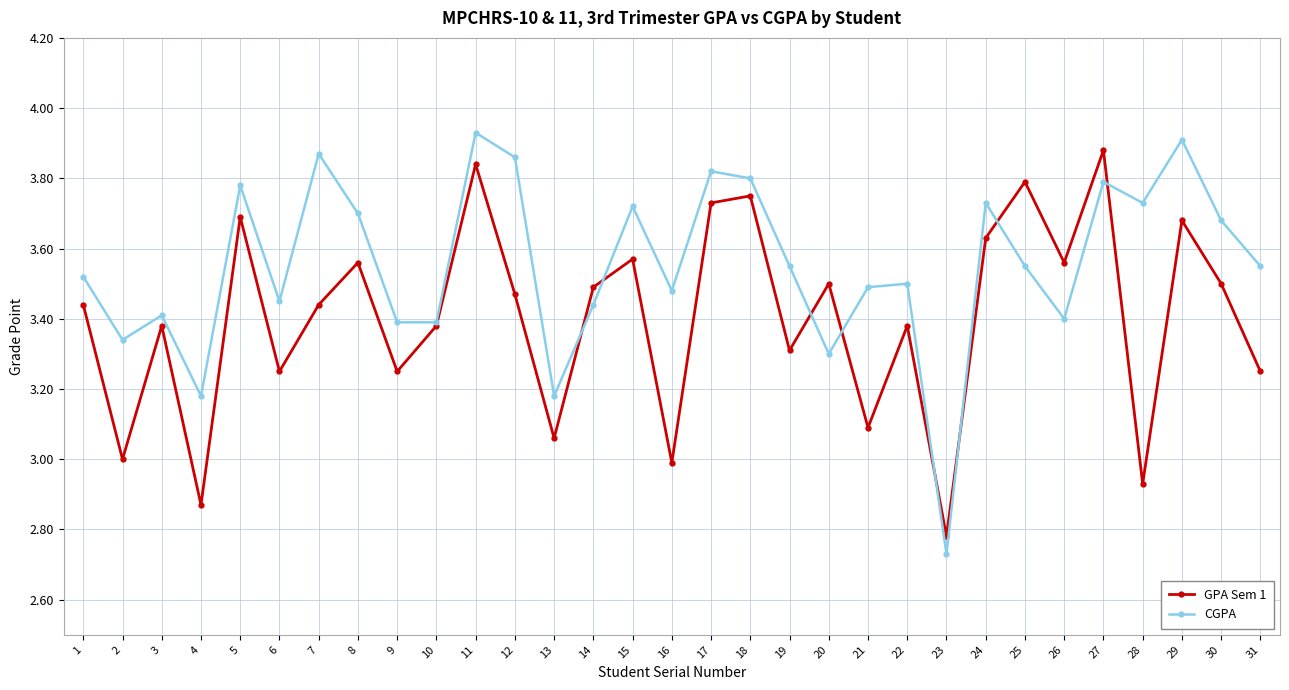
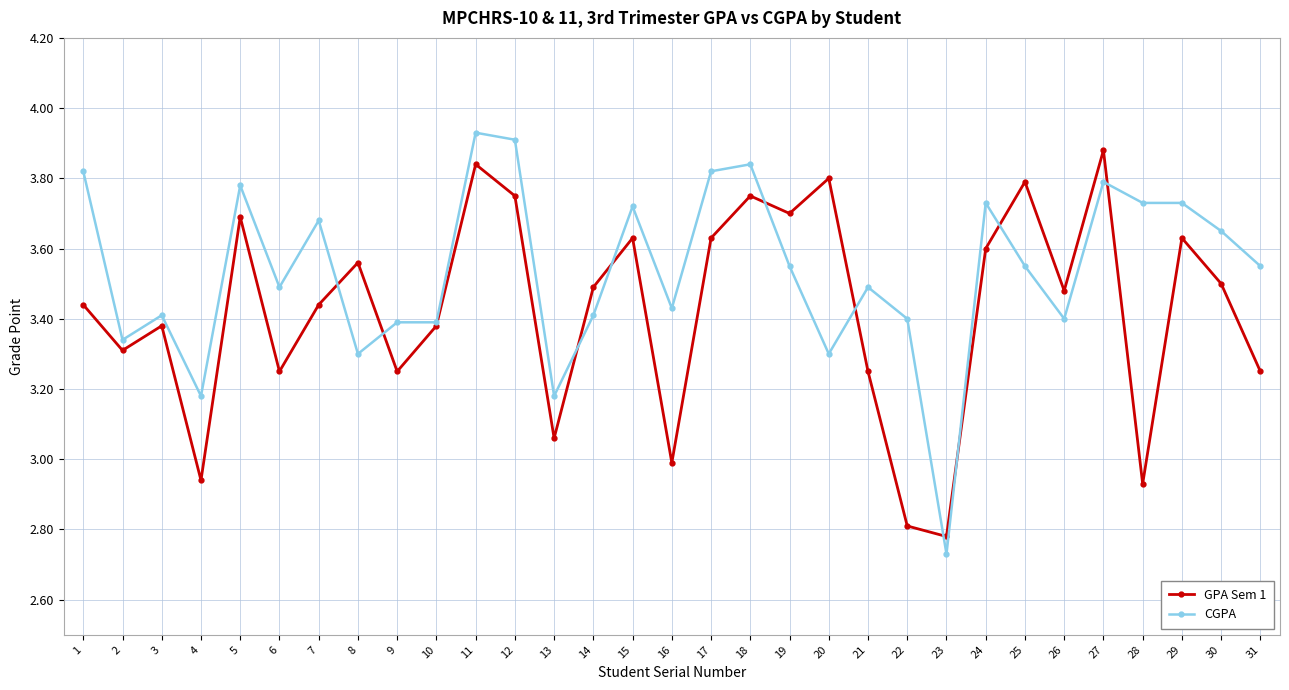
CGPA, 1: 3.52 -> 3.82
GPA Sem 1, 2: 3.00 -> 3.31
GPA Sem 1, 4: 2.87 -> 2.94
CGPA, 6: 3.45 -> 3.49
CGPA, 7: 3.87 -> 3.68
CGPA, 8: 3.7 -> 3.3
GPA Sem 1, 12: 3.47 -> 3.75
CGPA, 12: 3.86 -> 3.91
CGPA, 14: 3.44 -> 3.41
GPA Sem 1, 15: 3.57 -> 3.63
CGPA, 16: 3.48 -> 3.43
GPA Sem 1, 17: 3.73 -> 3.63
CGPA, 18: 3.80 -> 3.84
GPA Sem 1, 19: 3.31 -> 3.70
GPA Sem 1, 20: 3.5 -> 3.8
GPA Sem 1, 21: 3.09 -> 3.25
GPA Sem 1, 22: 3.38 -> 2.81
CGPA, 22: 3.5 -> 3.4
GPA Sem 1, 24: 3.63 -> 3.60
GPA Sem 1, 26: 3.56 -> 3.48
GPA Sem 1, 29: 3.68 -> 3.63
CGPA, 29: 3.91 -> 3.73
CGPA, 30: 3.68 -> 3.65
